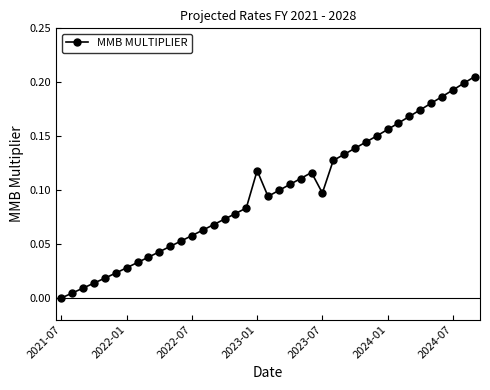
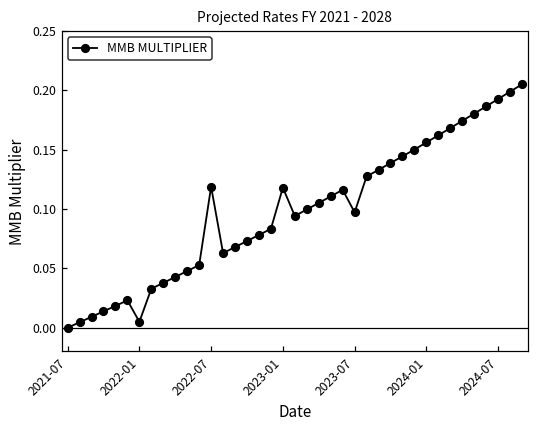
2022-01: 0.028 -> 0.005
2022-07: 0.058 -> 0.119
